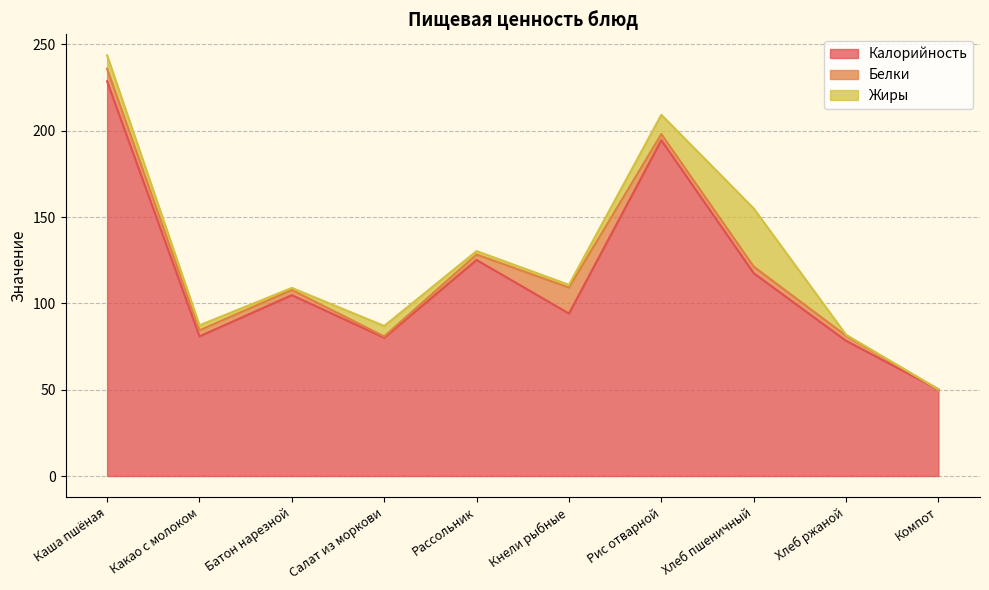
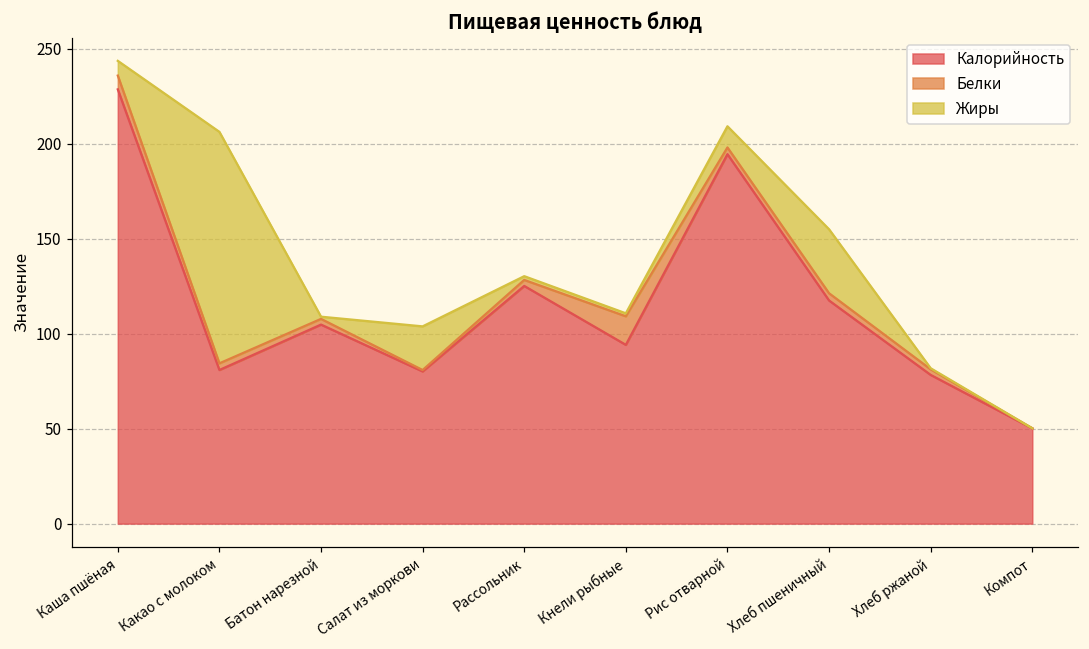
Жиры, Какао с молоком: 3 -> 122
Жиры, Салат из моркови: 6 -> 23
